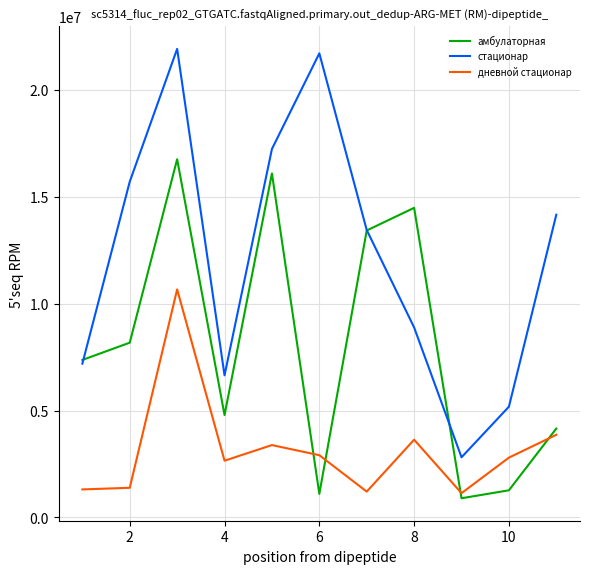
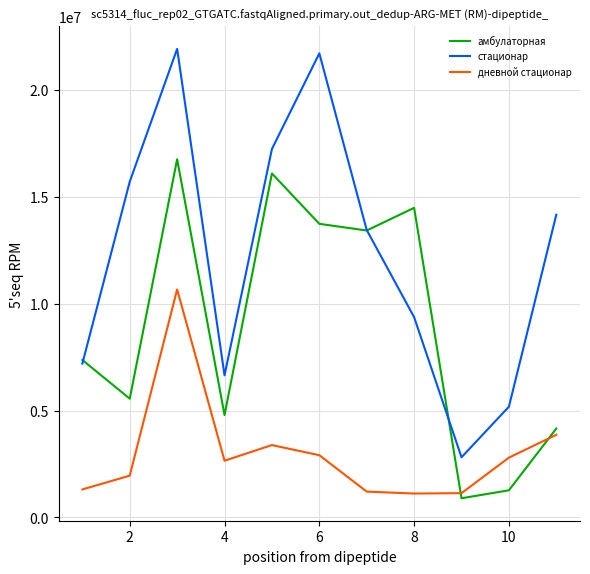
амбулаторная, 2: 8200000 -> 5600000
дневной стационар, 2: 1400000 -> 2000000
амбулаторная, 6: 1100000 -> 13700000
стационар, 8: 8900000 -> 9400000
дневной стационар, 8: 3600000 -> 1100000
